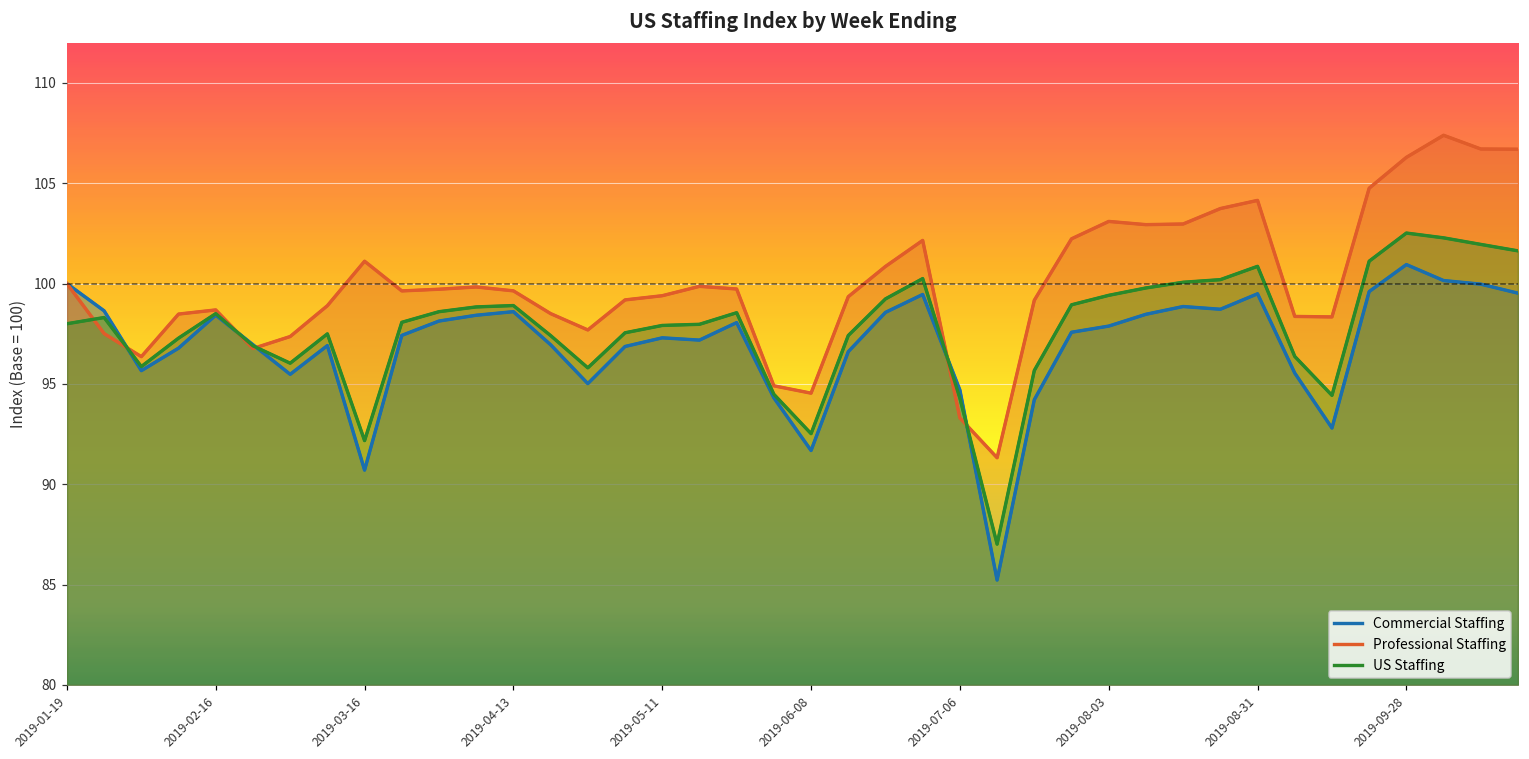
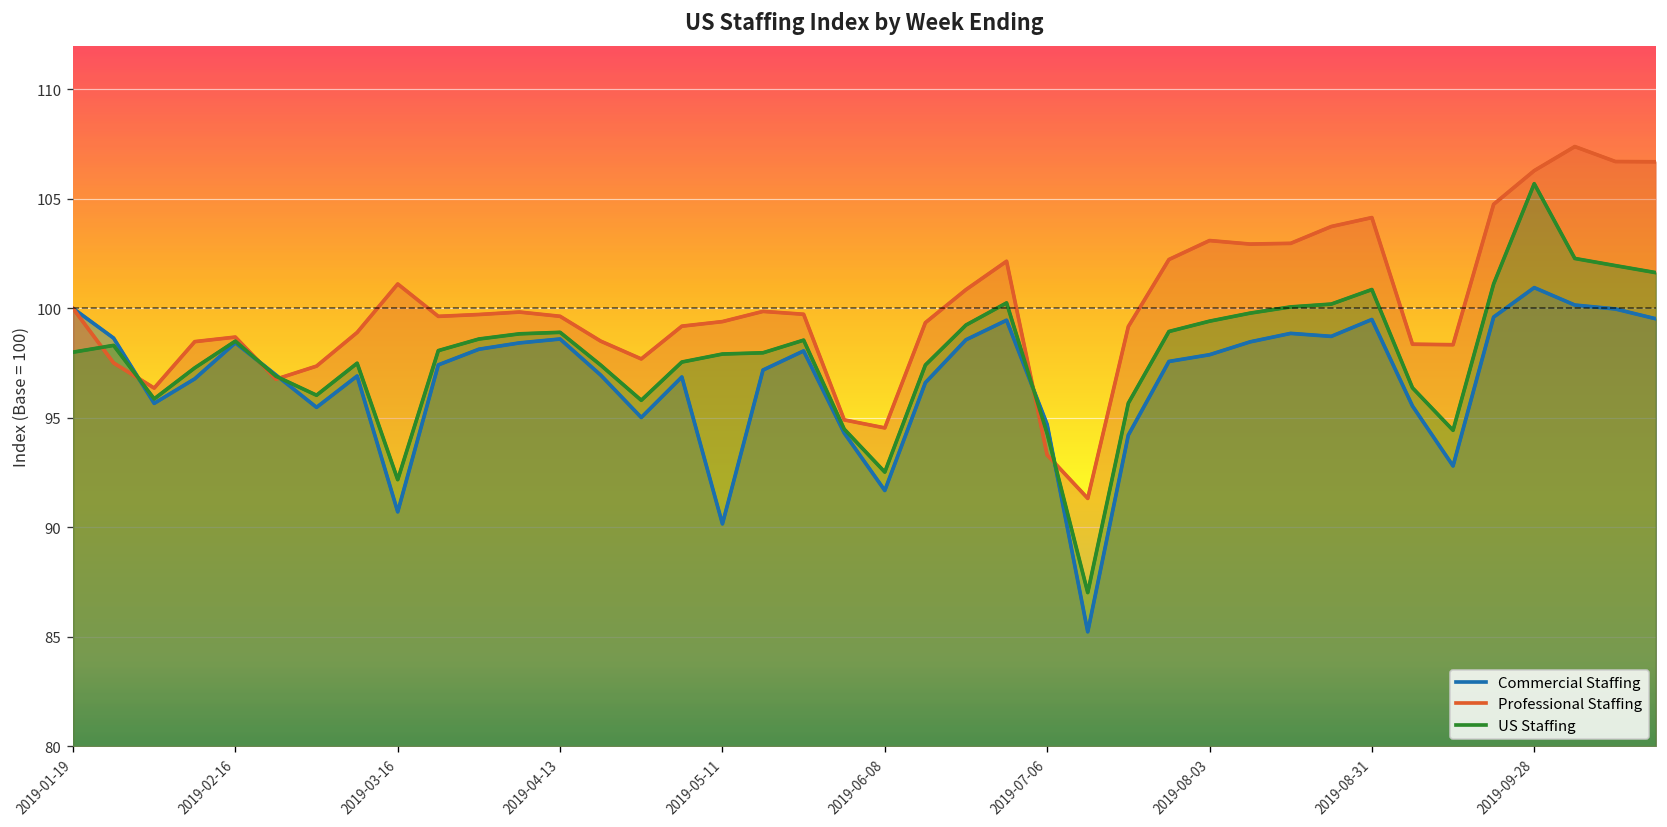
Commercial Staffing, 2019-05-11: 97.3 -> 90.2
US Staffing, 2019-09-28: 102.5 -> 105.7
